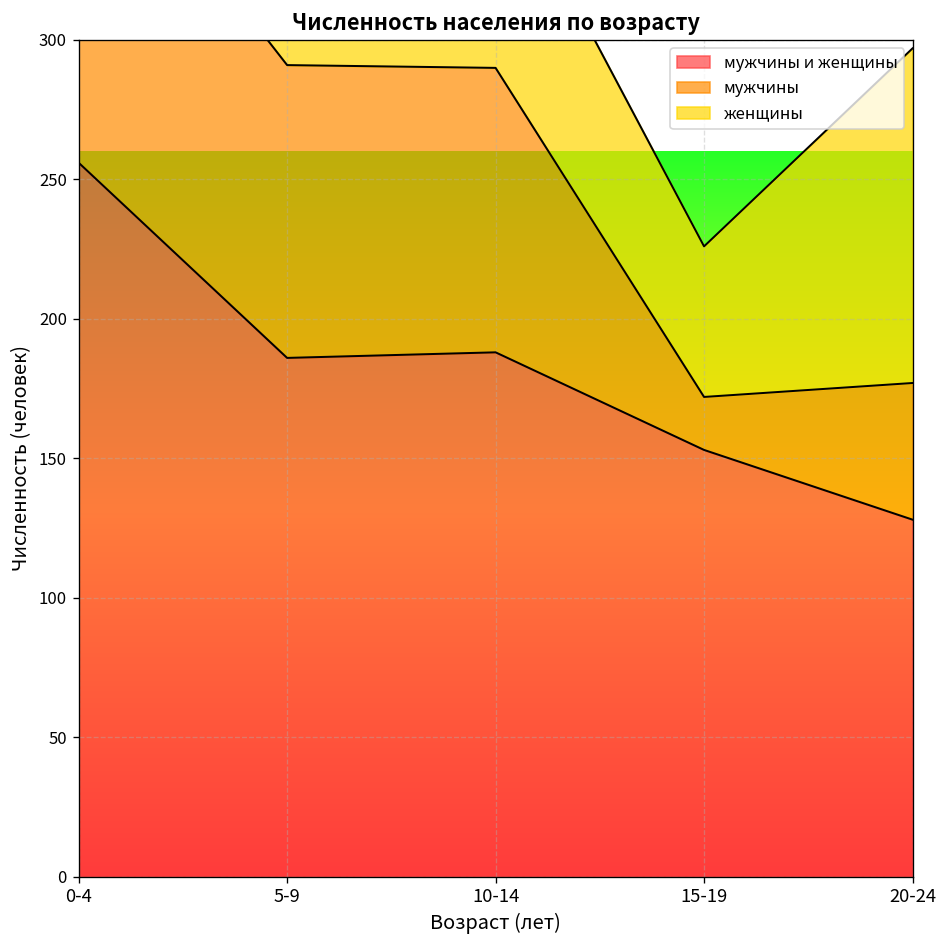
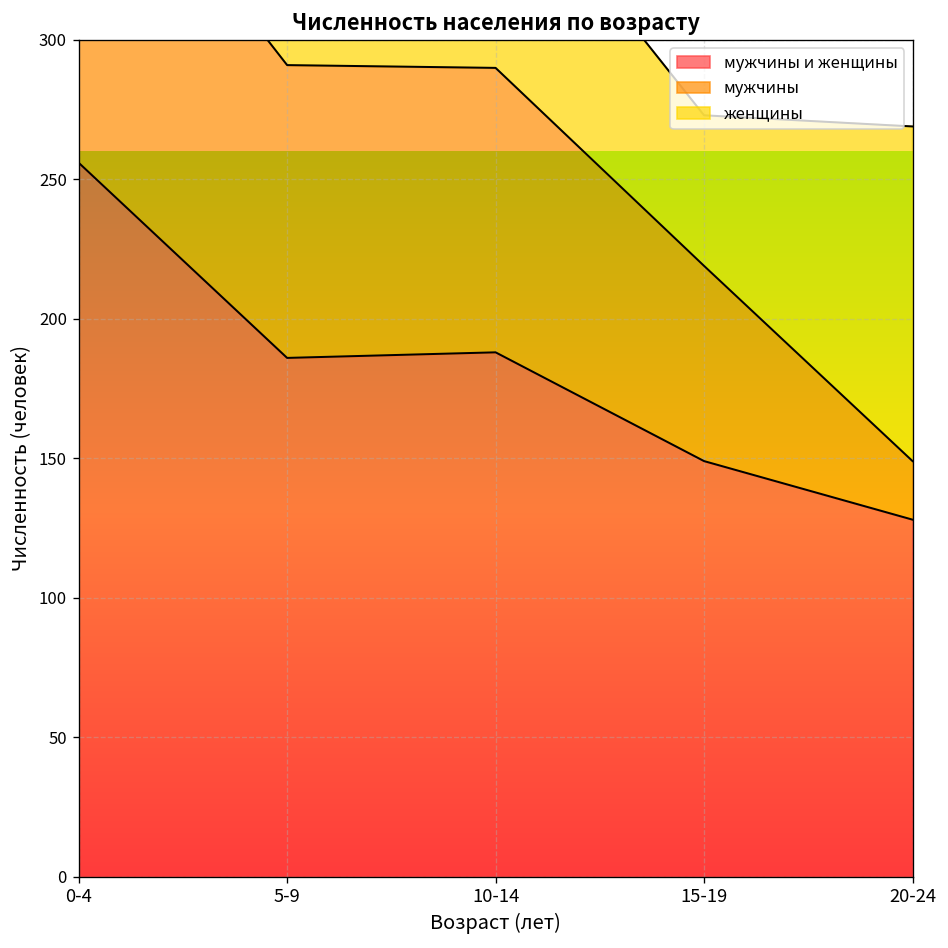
мужчины и женщины, 15-19: 153 -> 149
мужчины, 15-19: 19 -> 70
мужчины, 20-24: 49 -> 21
